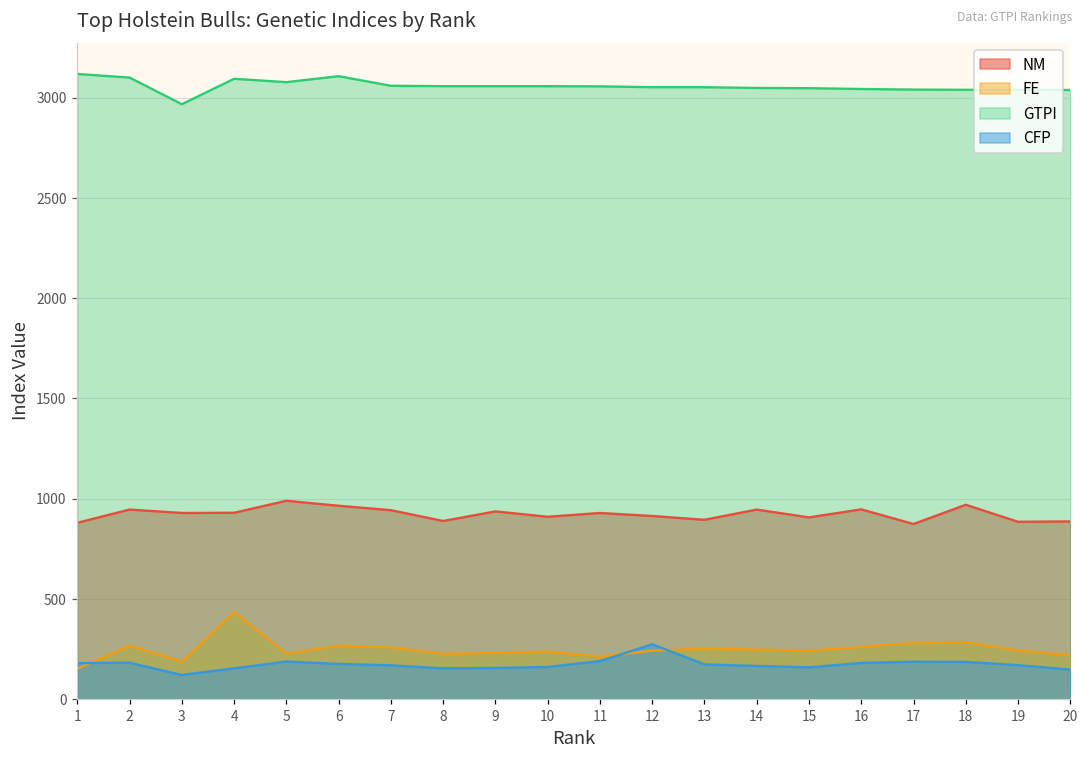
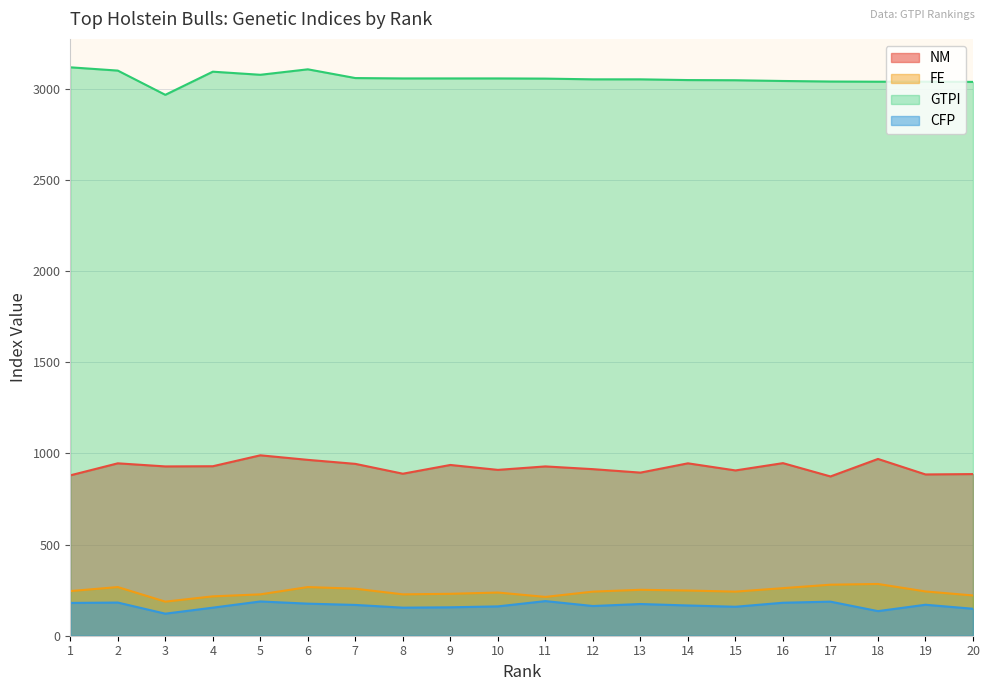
FE, 1: 150 -> 250
FE, 4: 430 -> 220
CFP, 12: 270 -> 160
CFP, 18: 190 -> 140
